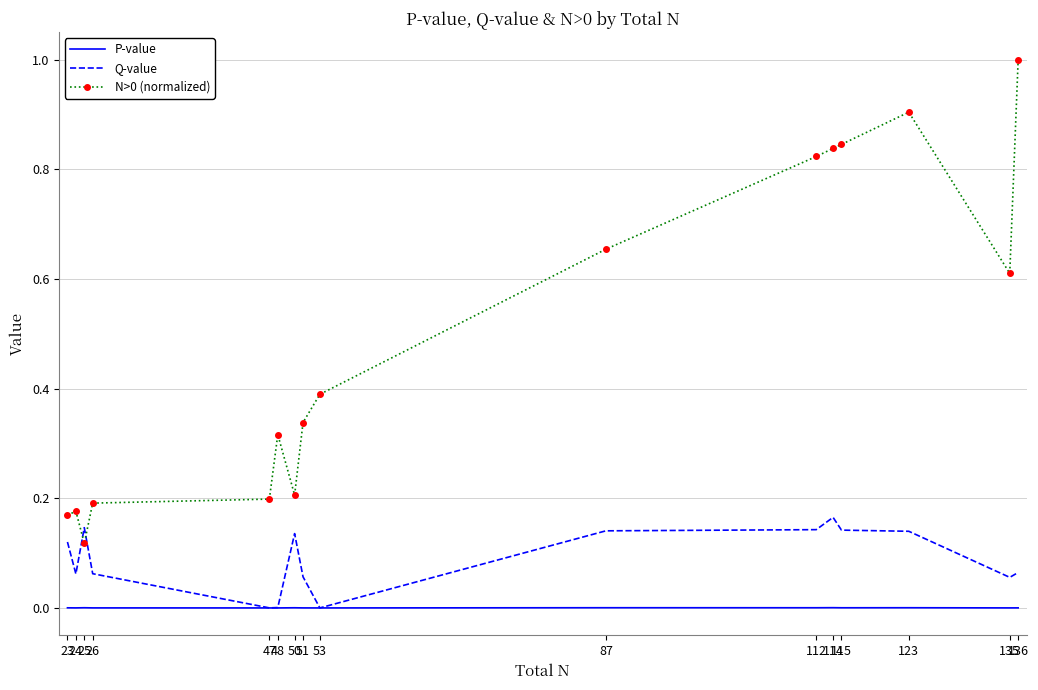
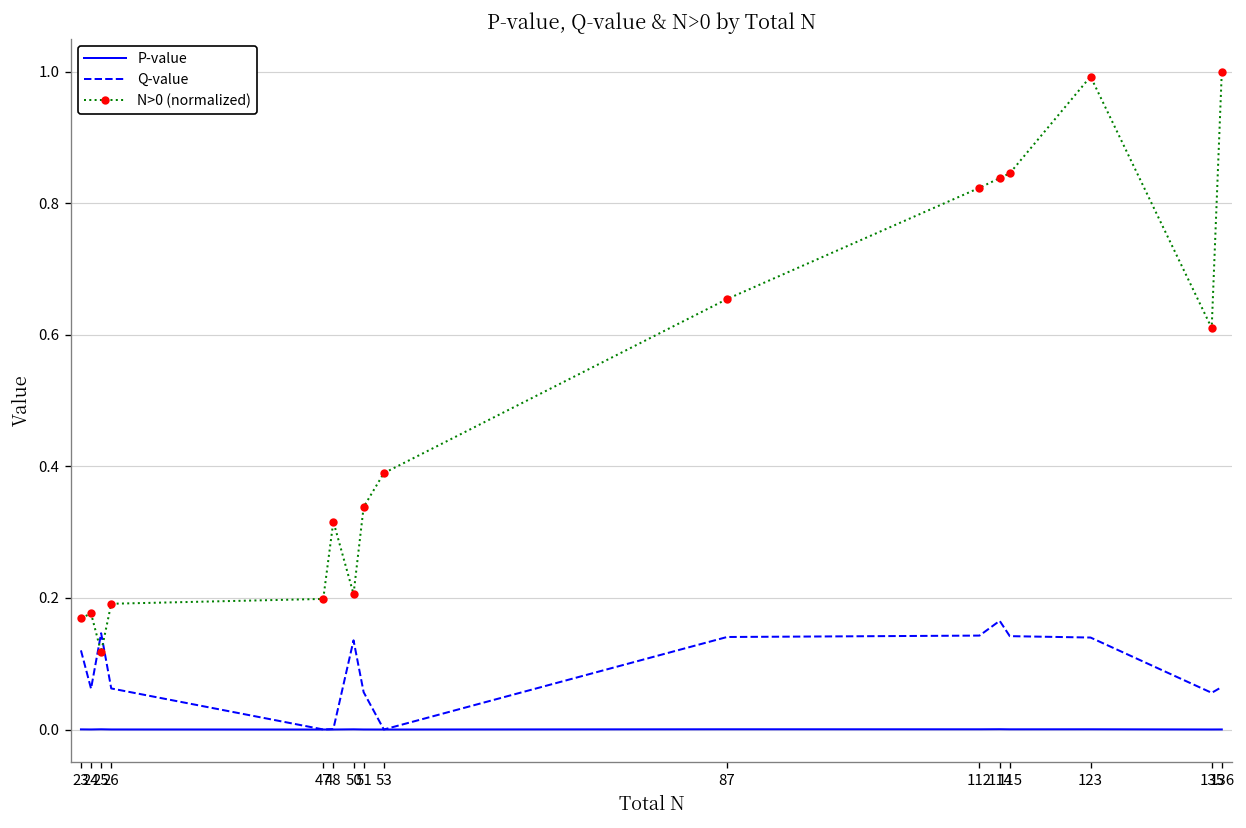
N>0 (normalized), 123: 0.90 -> 0.99
